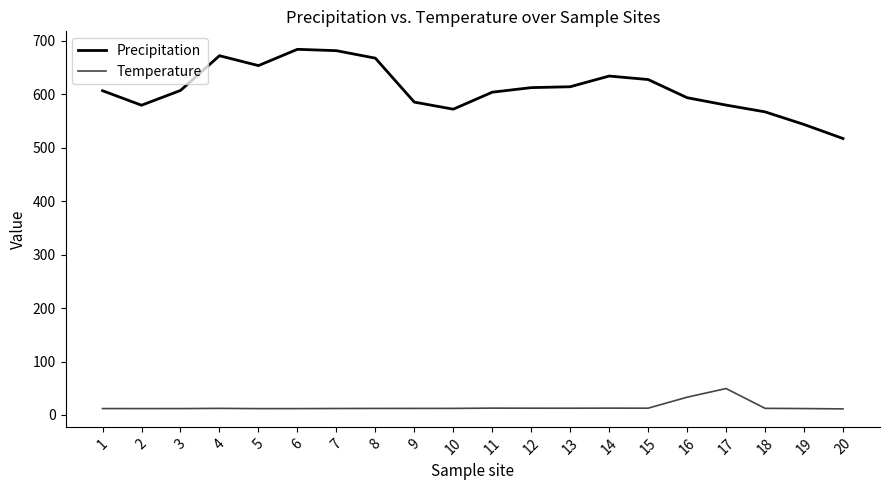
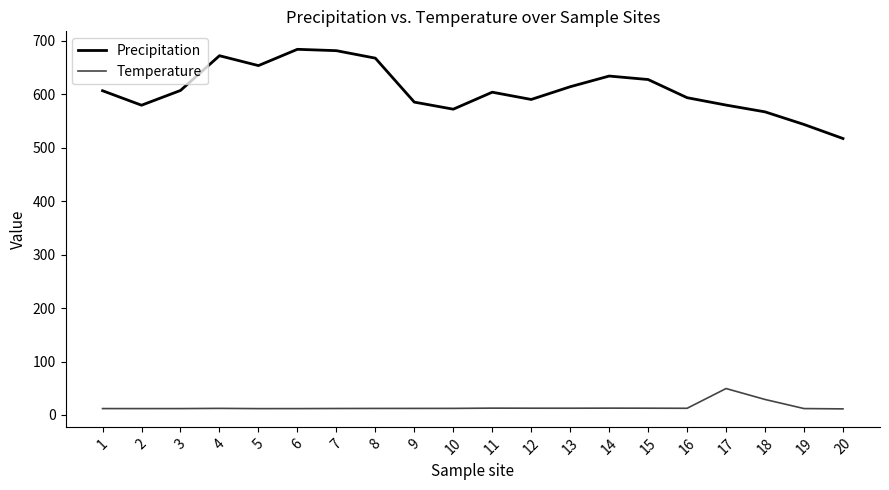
Precipitation, 12: 610 -> 590
Temperature, 16: 30 -> 10
Temperature, 18: 10 -> 30
